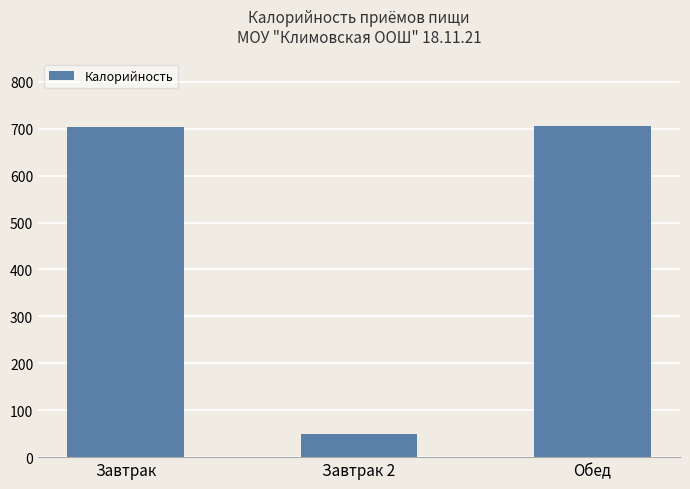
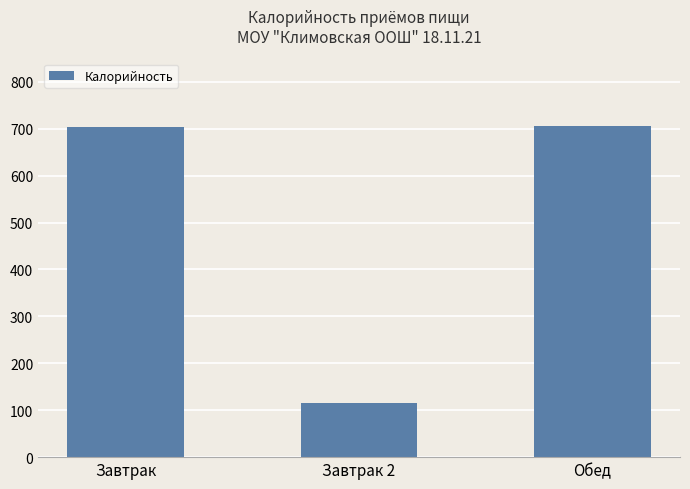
Завтрак 2: 50 -> 120
